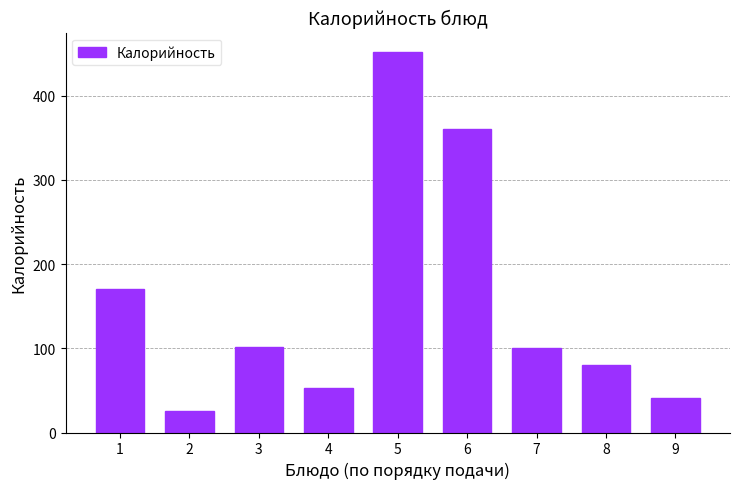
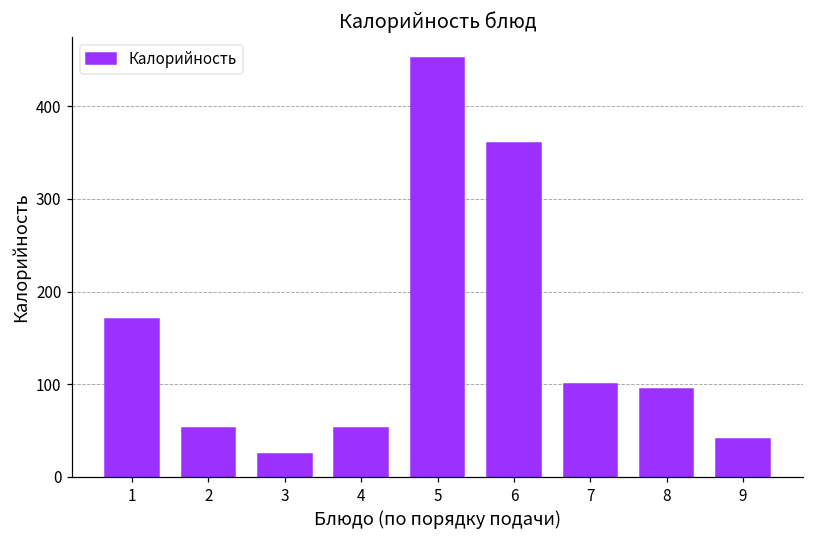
2: 30 -> 50
3: 100 -> 20
8: 80 -> 90
